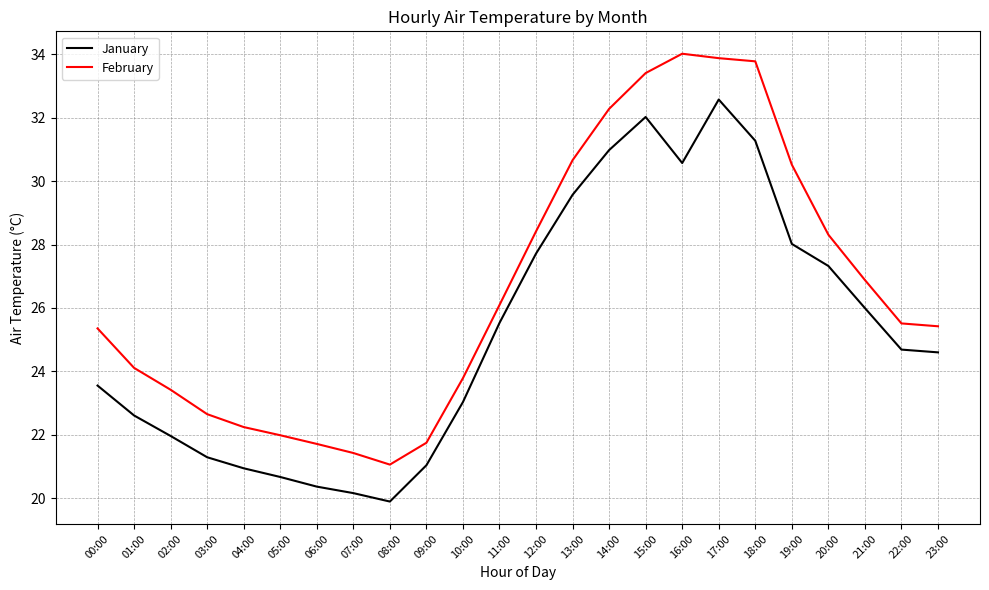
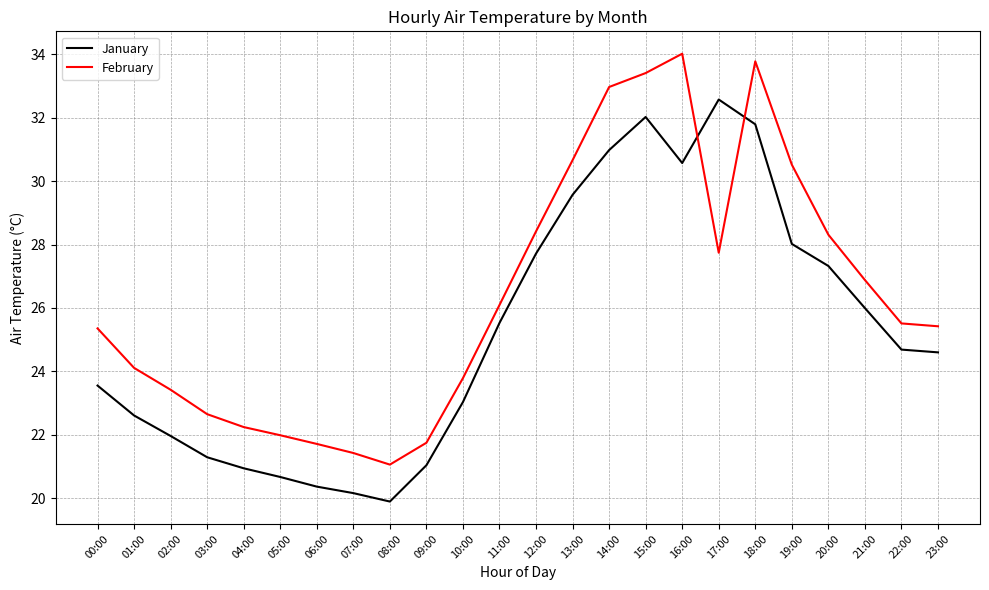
February, 14:00: 32.3 -> 33.0
February, 17:00: 33.9 -> 27.7
January, 18:00: 31.3 -> 31.8
